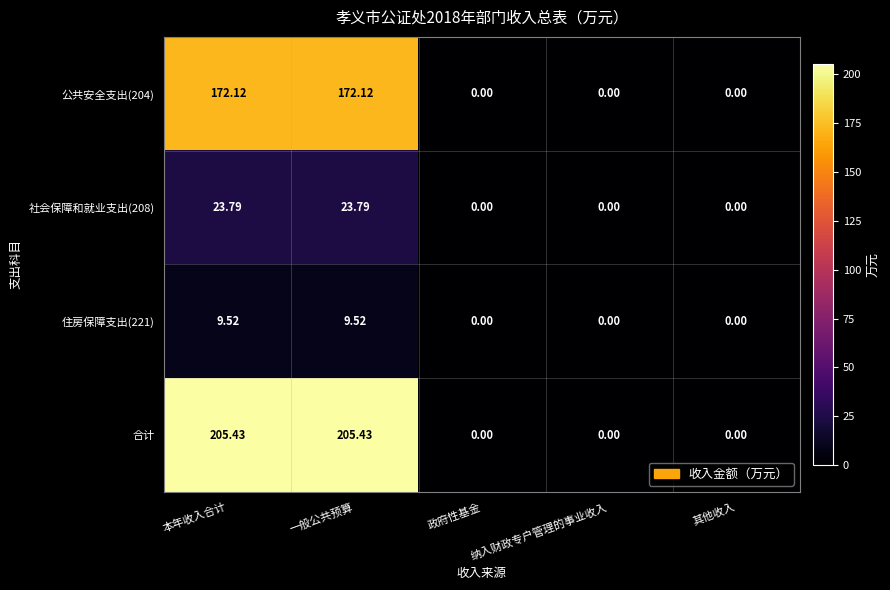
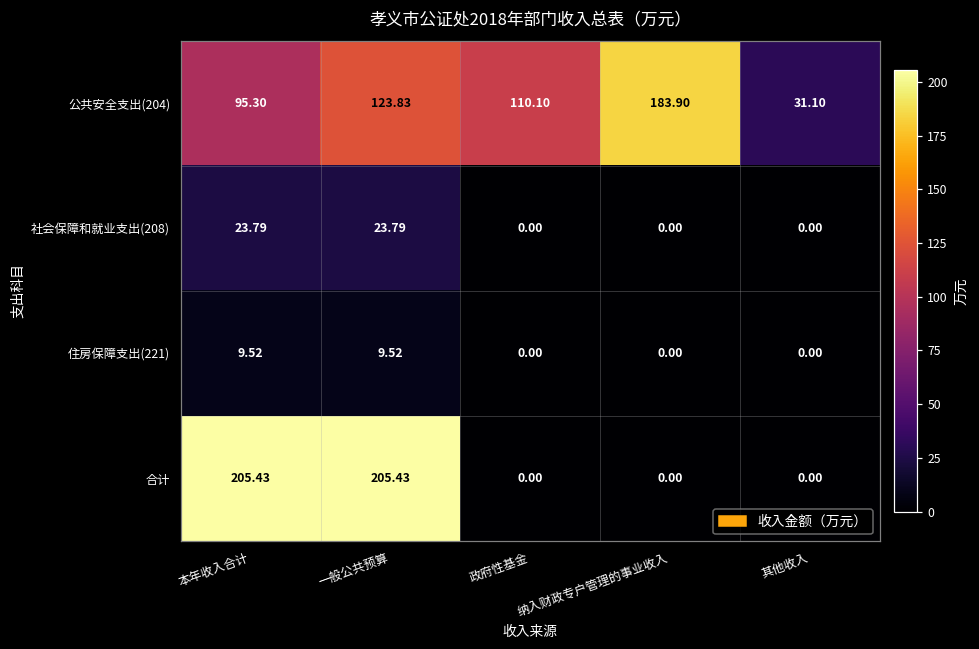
公共安全支出(204), 本年收入合计: 172.12 -> 95.30
公共安全支出(204), 一般公共预算: 172.12 -> 123.83
公共安全支出(204), 政府性基金: 0.00 -> 110.10
公共安全支出(204), 纳入财政专户管理的事业收入: 0.00 -> 183.90
公共安全支出(204), 其他收入: 0.00 -> 31.10
